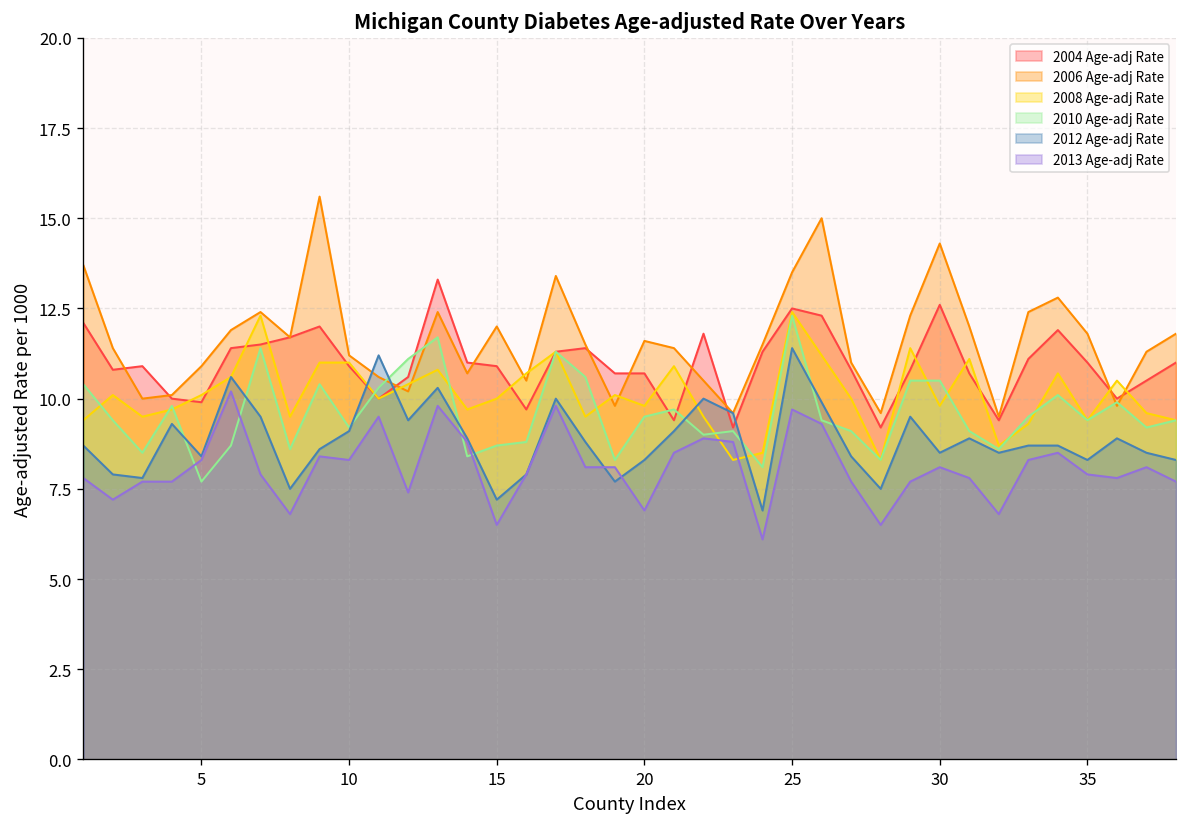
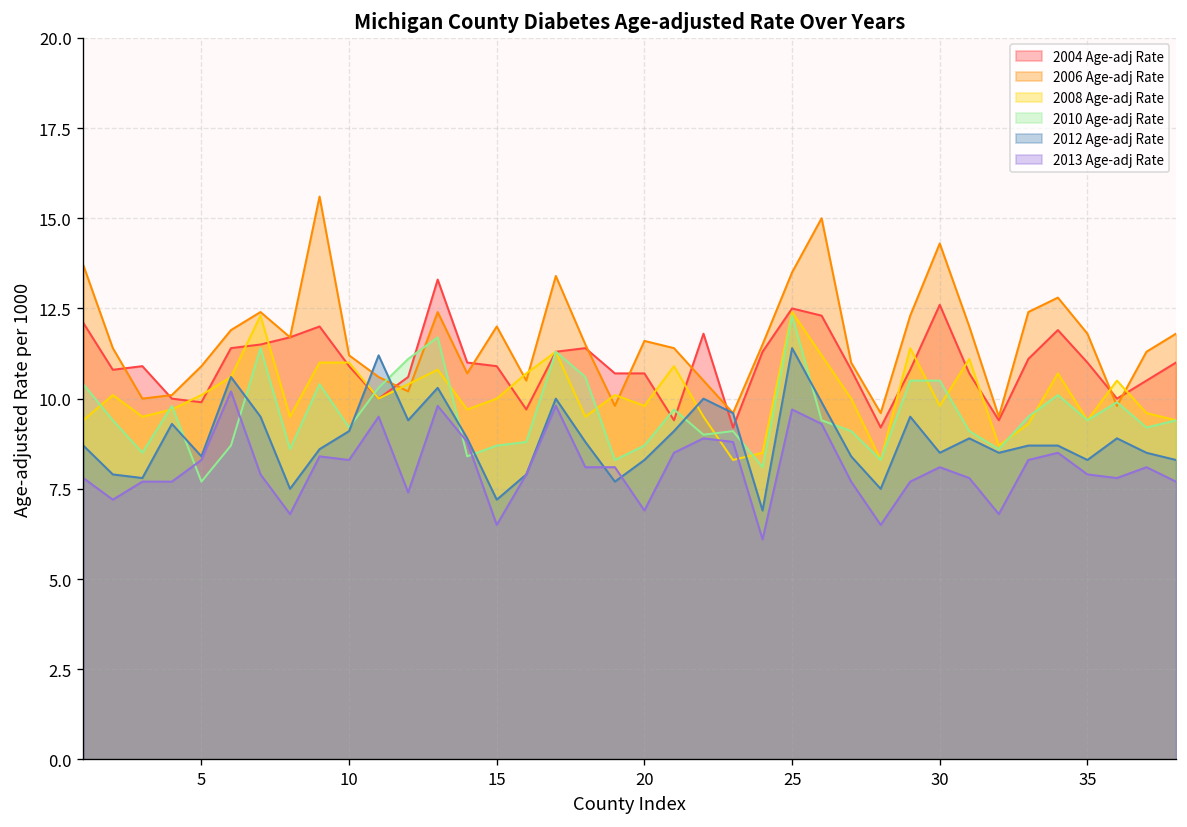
2010 Age-adj Rate, 20: 9.5 -> 8.7
